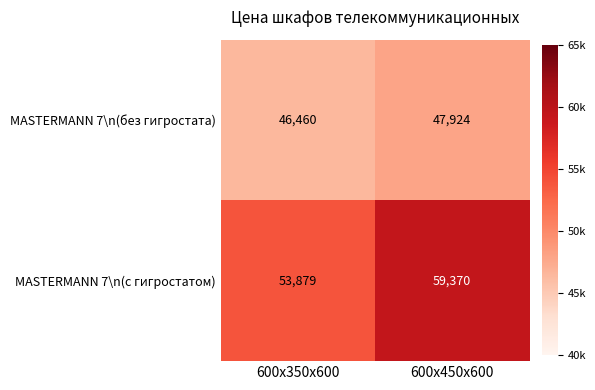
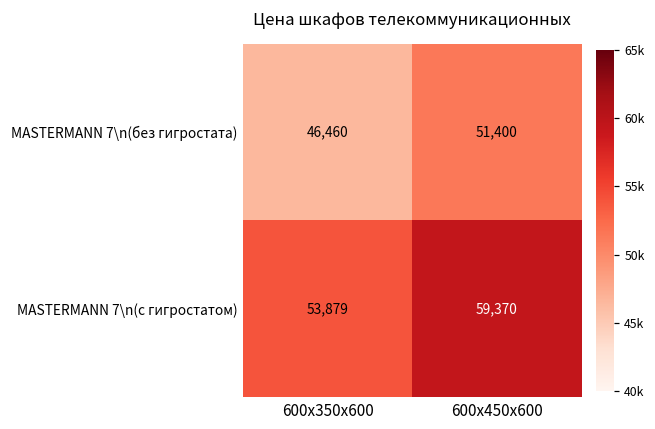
MASTERMANN 7\n(без гигростата), 600х450х600: 47,924 -> 51,400
